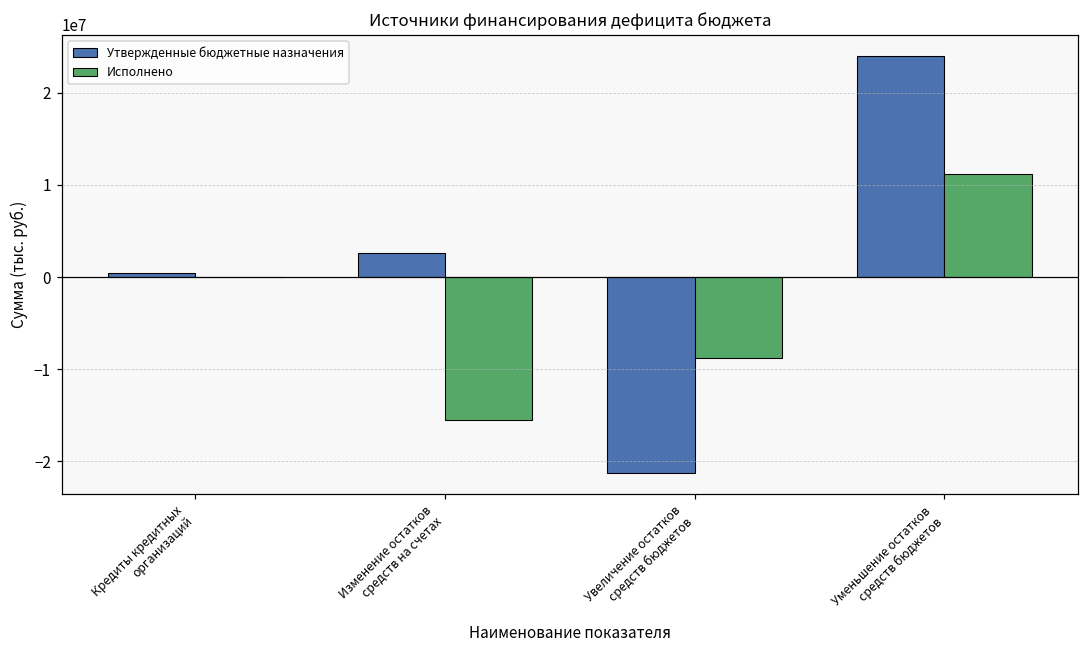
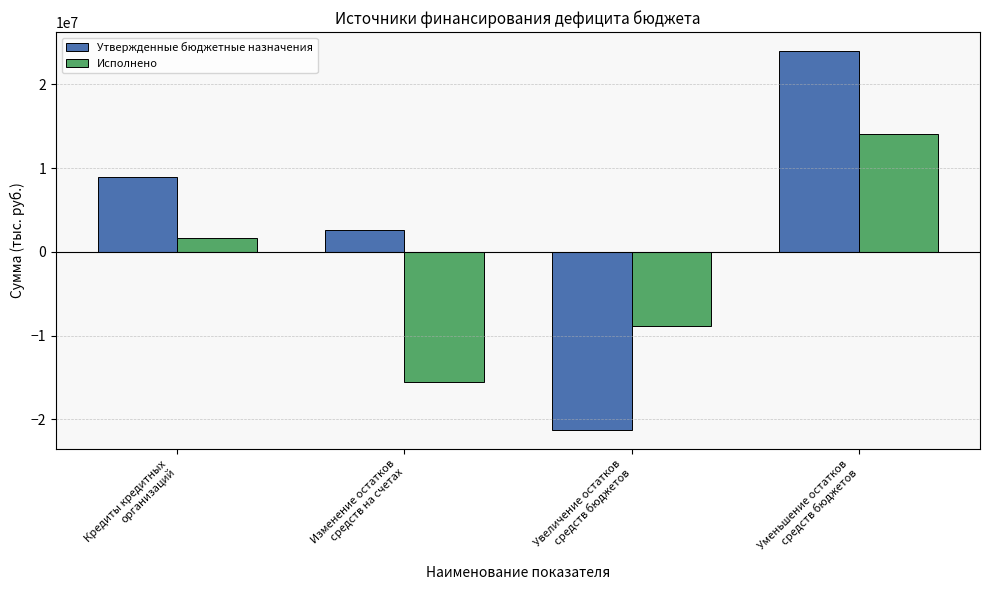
Утвержденные бюджетные назначения, Кредиты кредитных организаций: 0 -> 9000000
Исполнено, Кредиты кредитных организаций: 0 -> 2000000
Исполнено, Уменьшение остатков средств бюджетов: 11000000 -> 14000000
